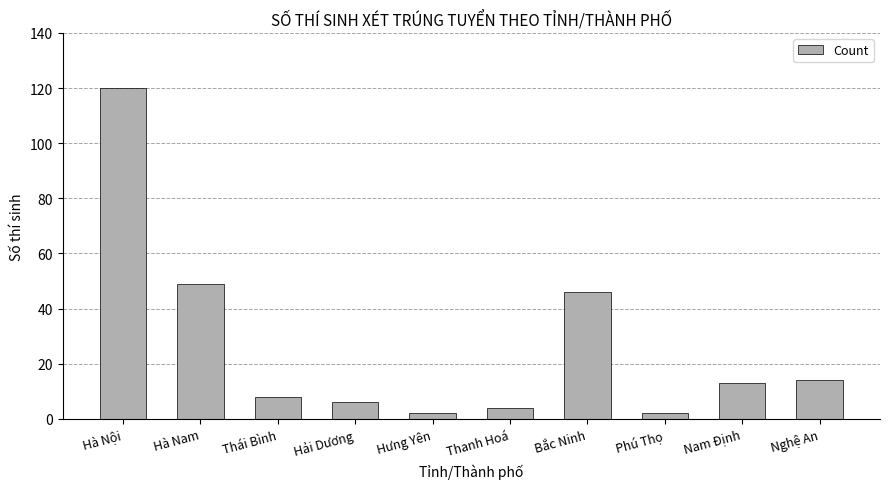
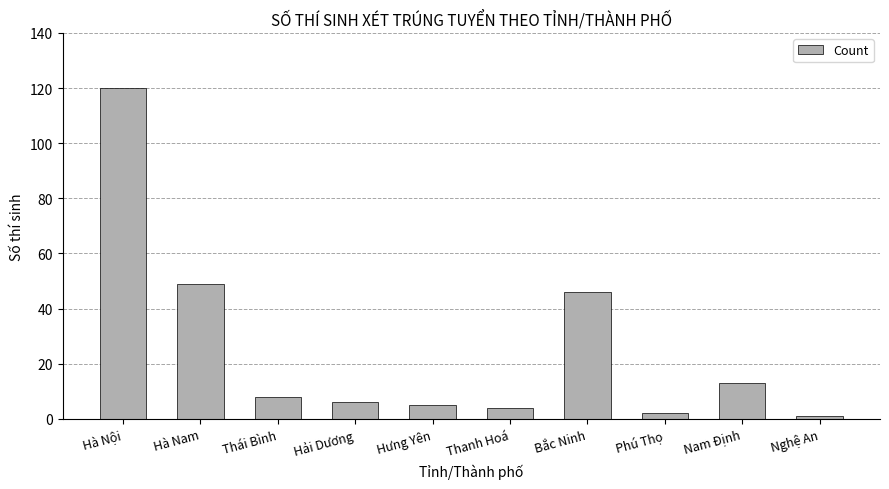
Hưng Yên: 2 -> 5
Nghệ An: 14 -> 1
